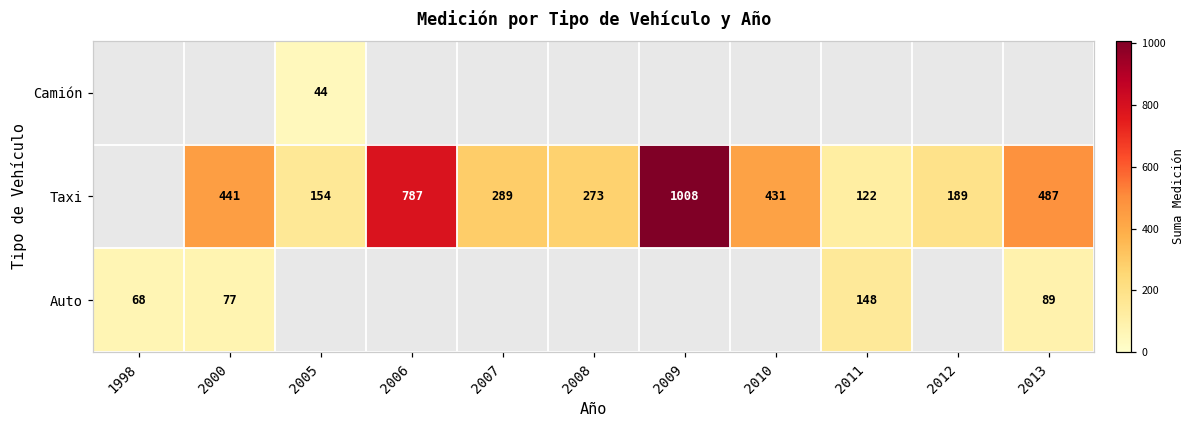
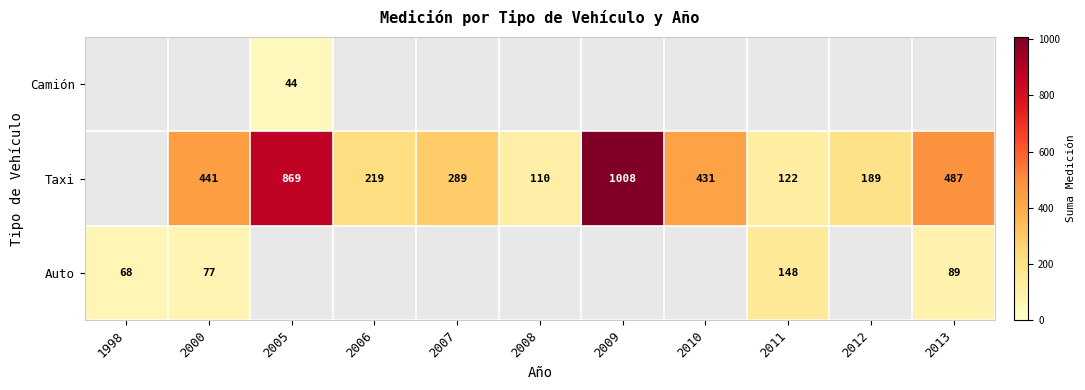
Taxi, 2005: 154 -> 869
Taxi, 2006: 787 -> 219
Taxi, 2008: 273 -> 110
